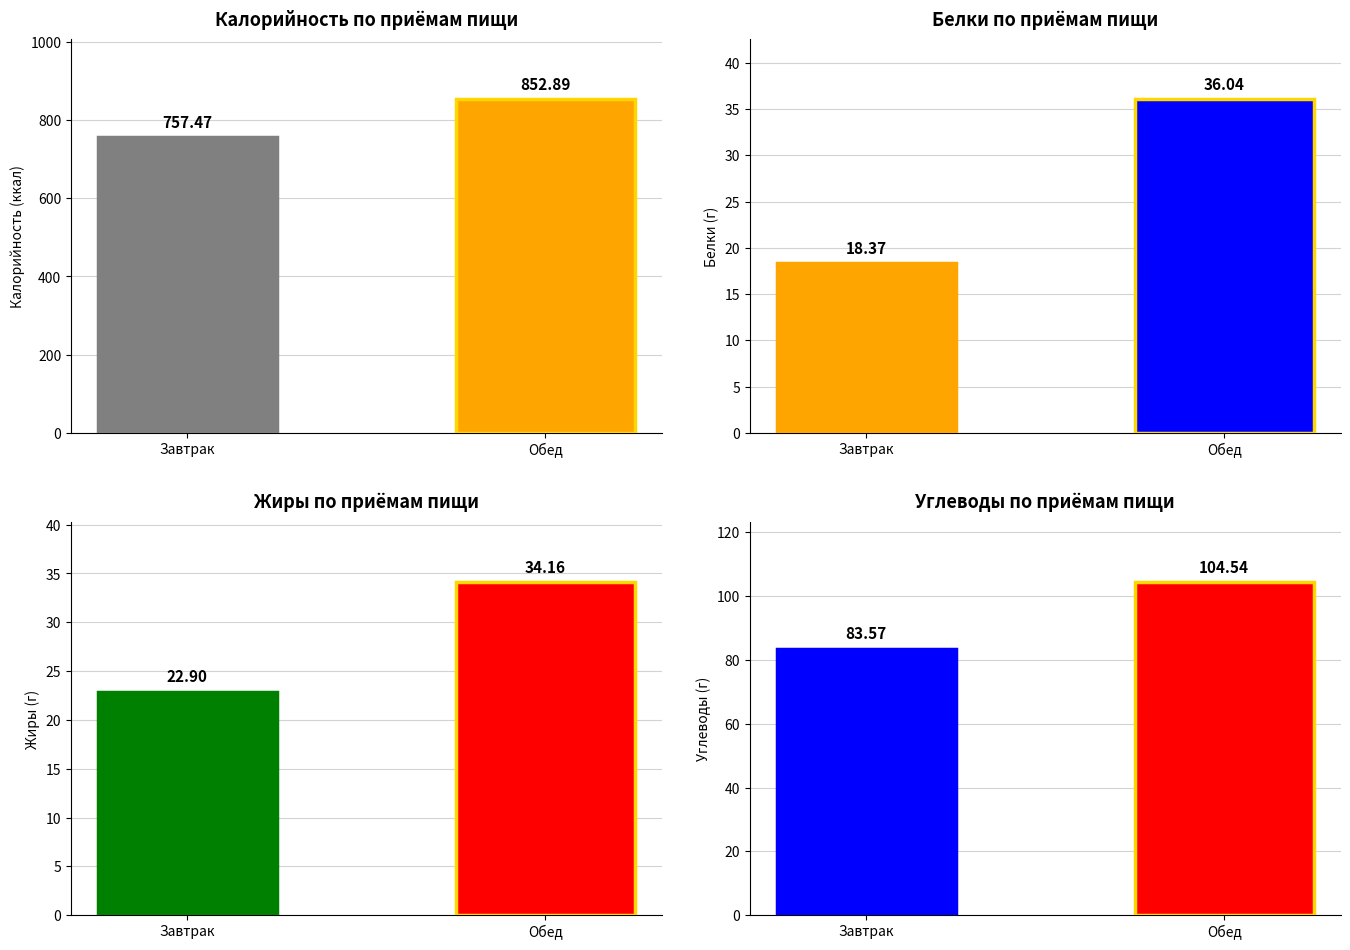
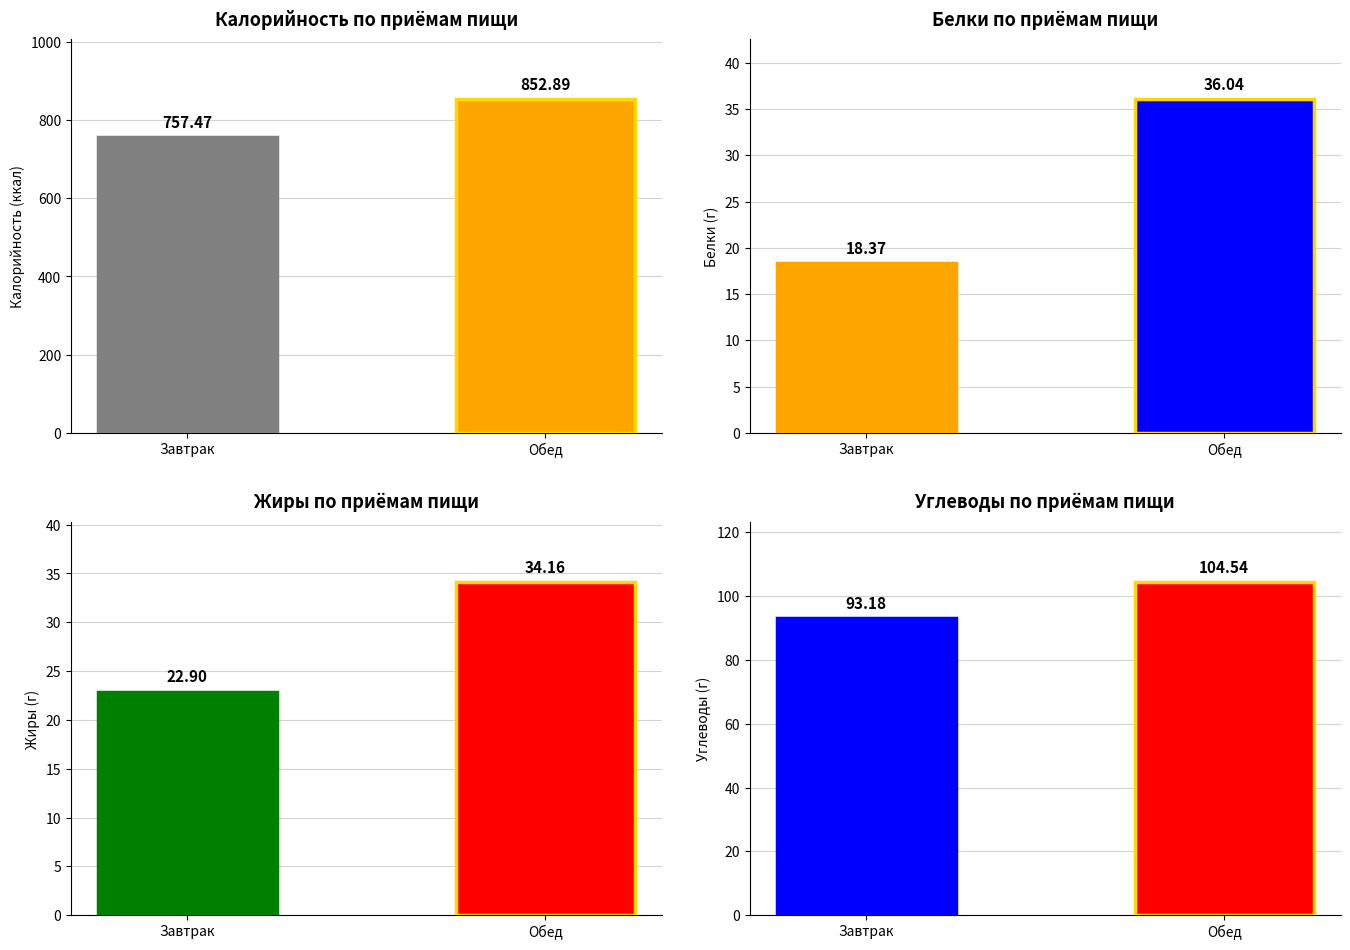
Углеводы по приёмам пищи, Завтрак: 83.57 -> 93.18
